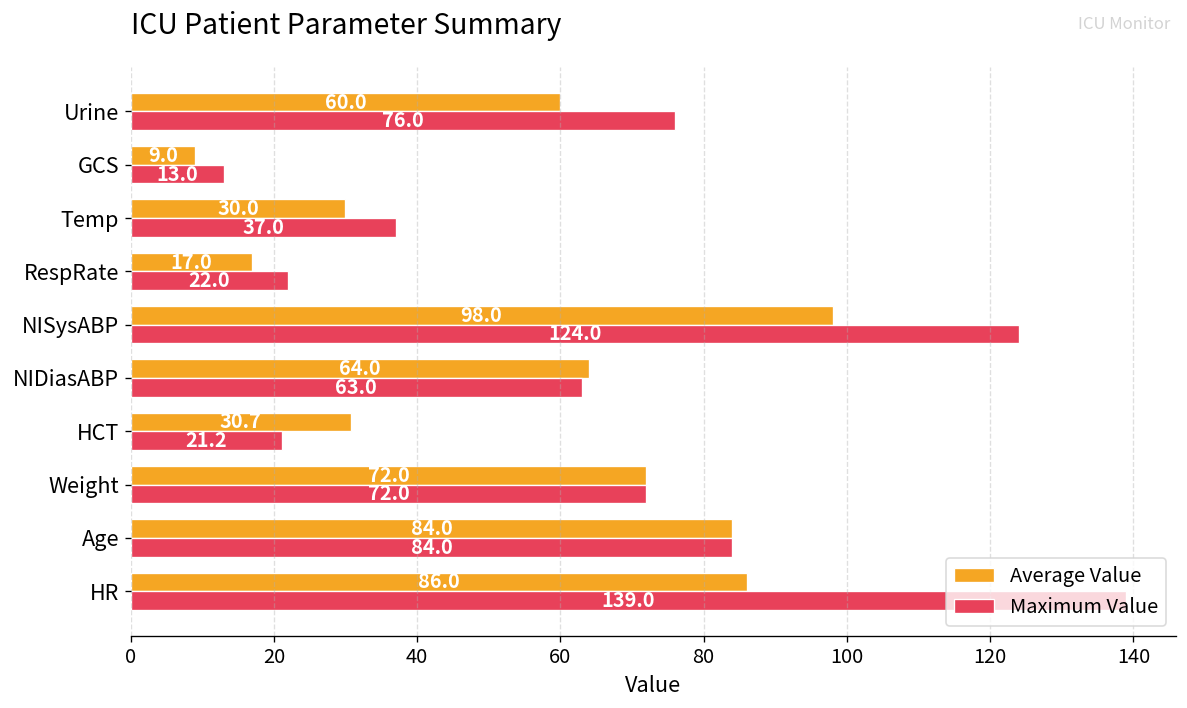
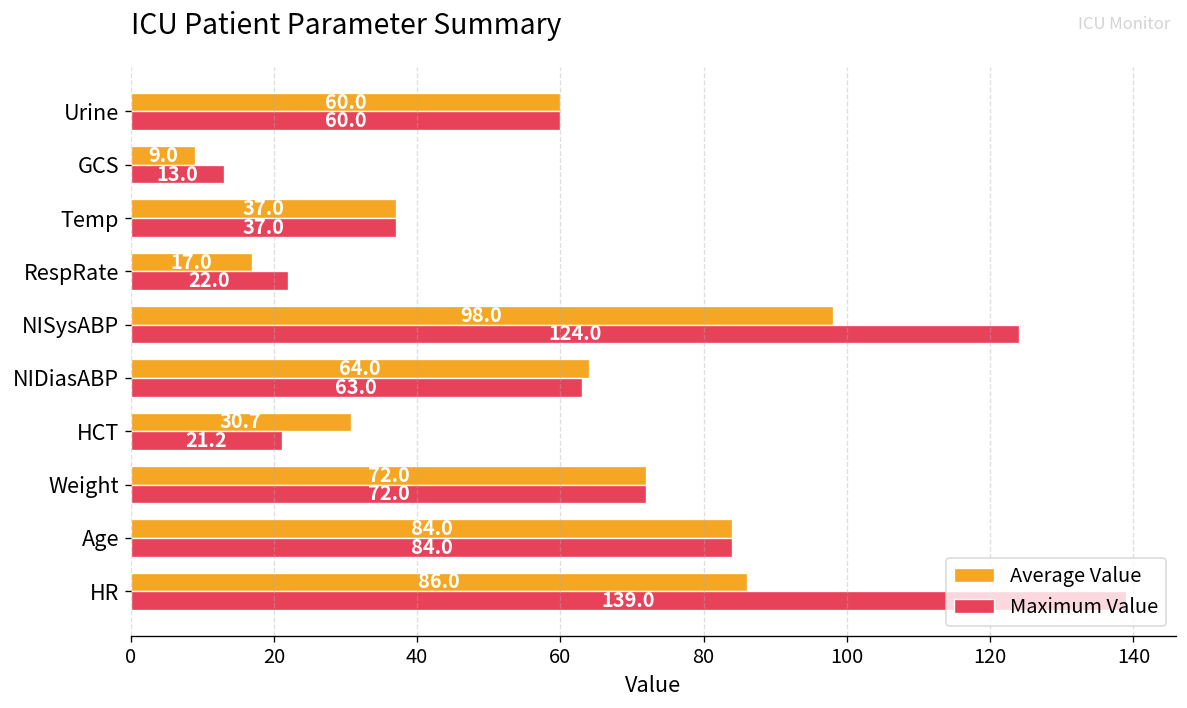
Maximum Value, Urine: 76.0 -> 60.0
Average Value, Temp: 30.0 -> 37.0
